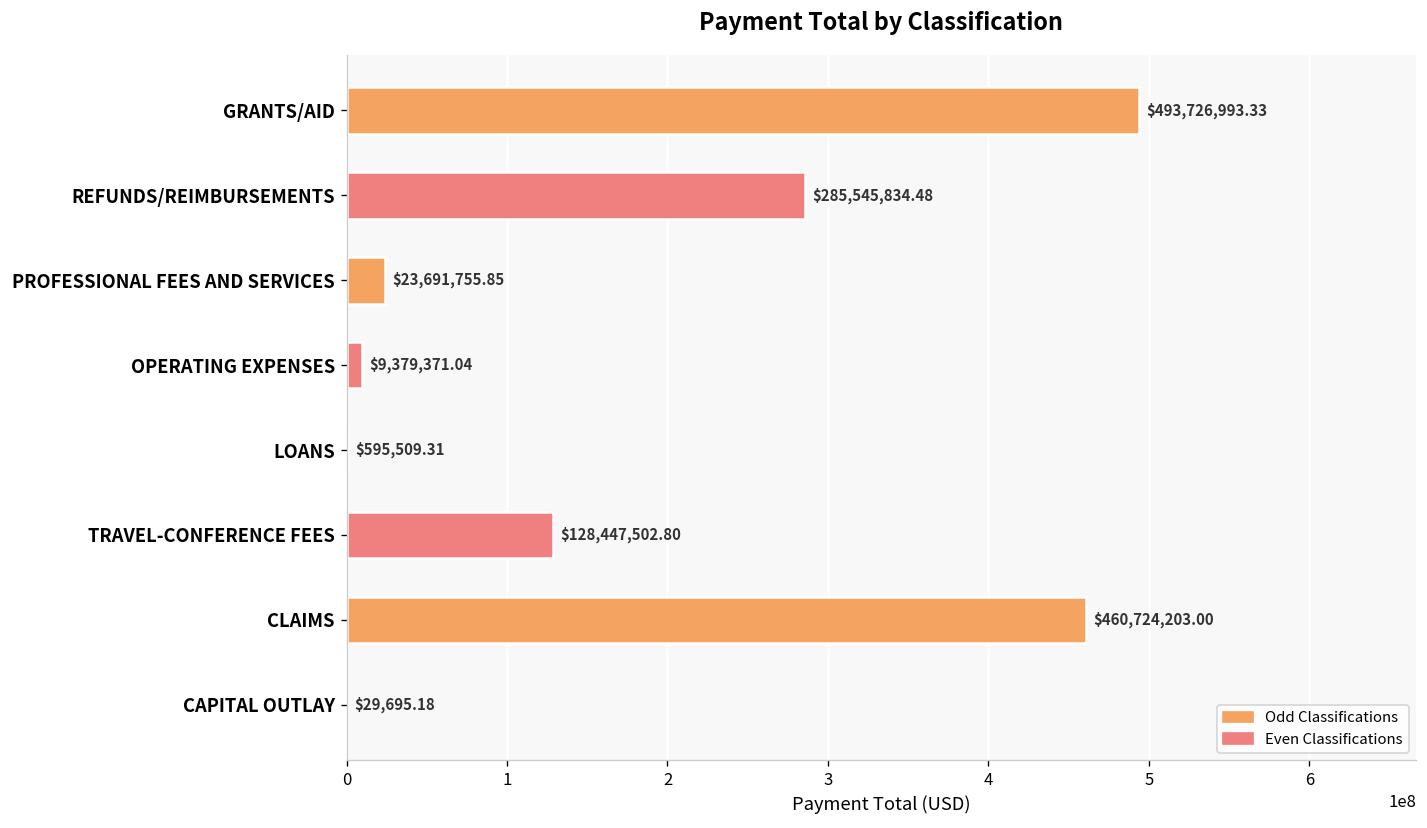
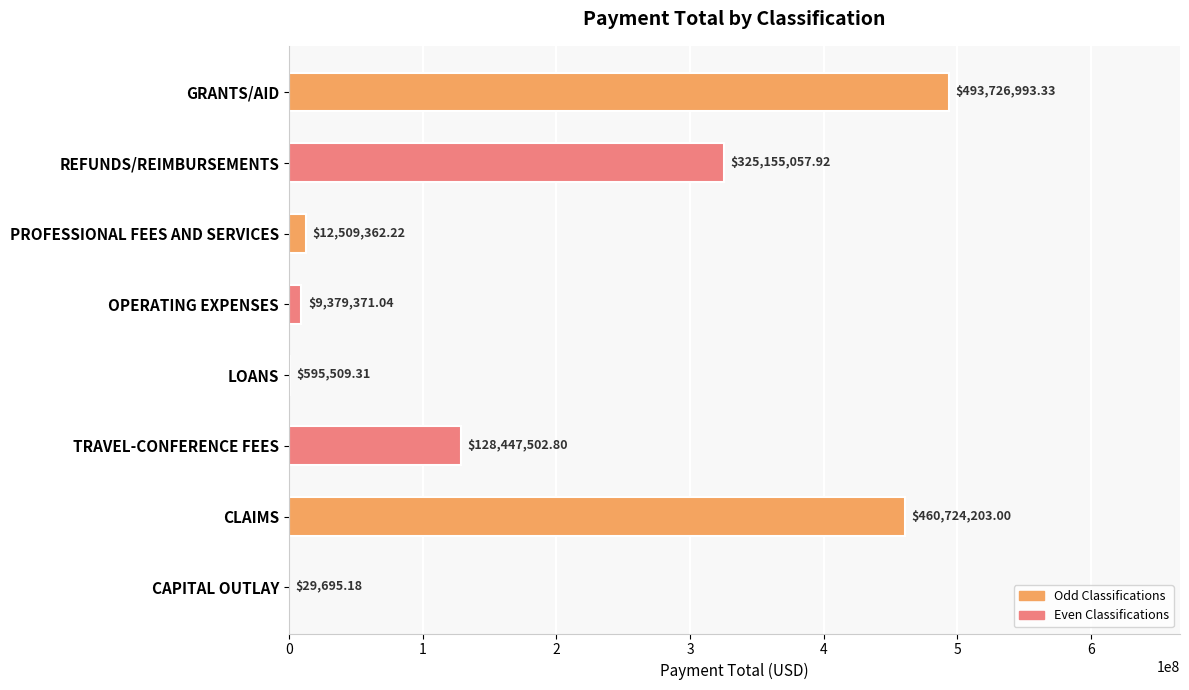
REFUNDS/REIMBURSEMENTS: $285,545,834.48 -> $325,155,057.92
PROFESSIONAL FEES AND SERVICES: $23,691,755.85 -> $12,509,362.22
